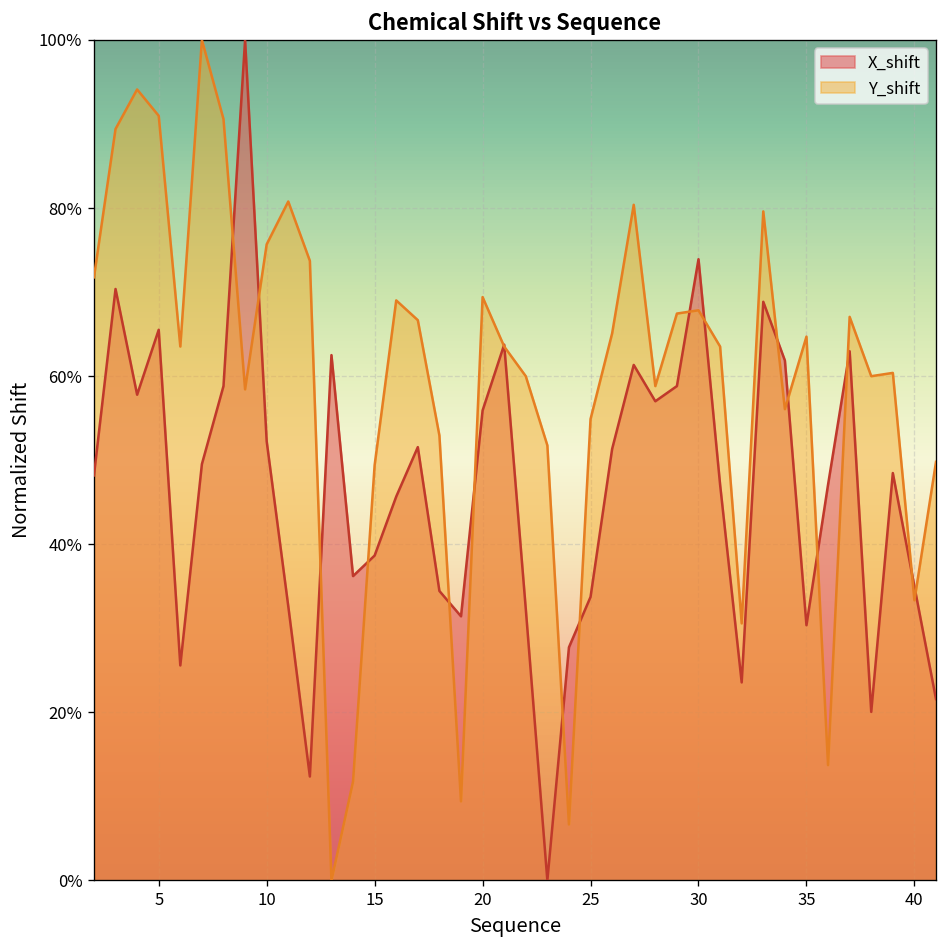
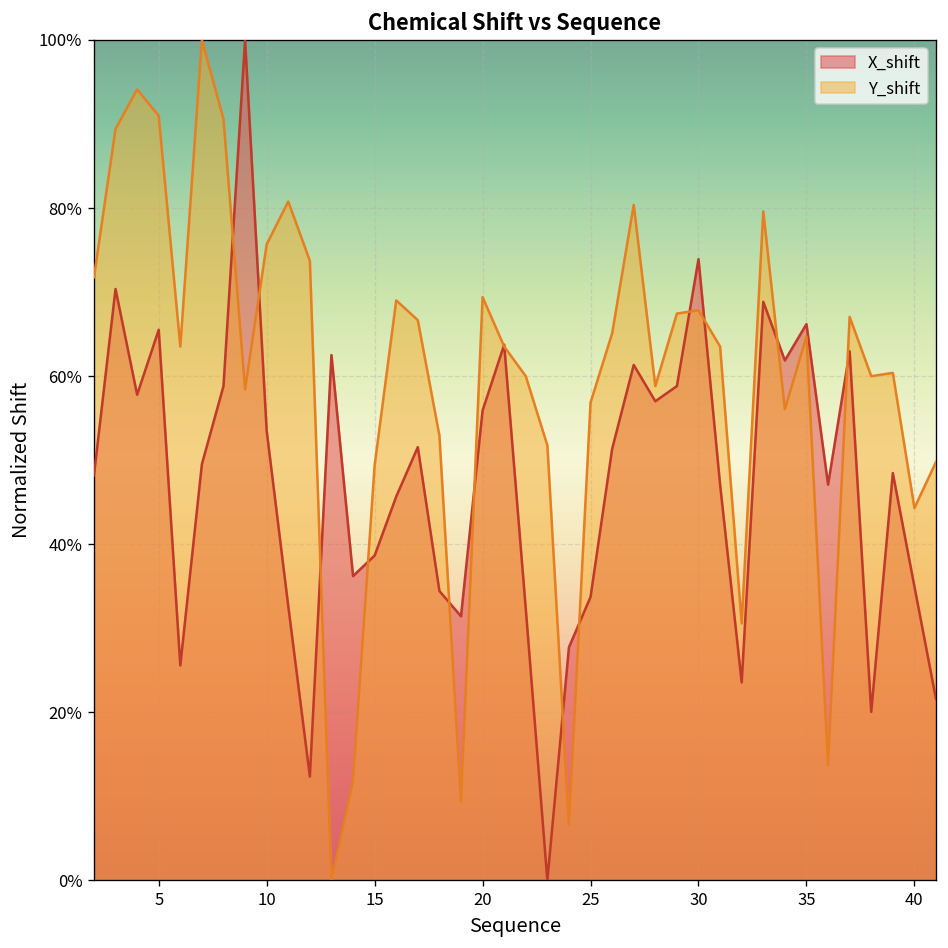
X_shift, 10: 52% -> 54%
Y_shift, 25: 55% -> 57%
X_shift, 35: 30% -> 66%
Y_shift, 40: 33% -> 44%
